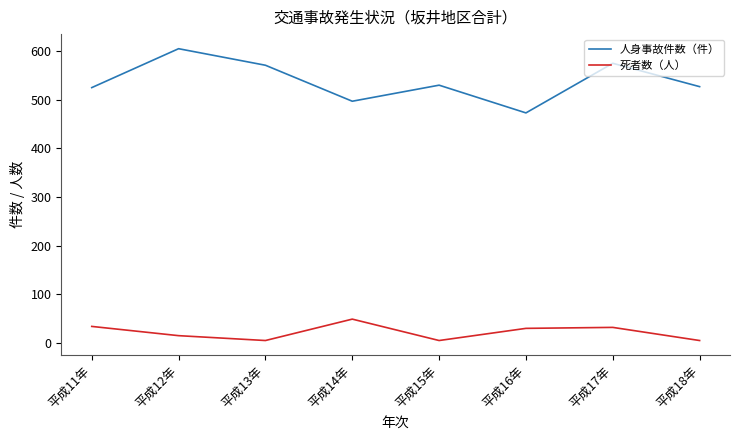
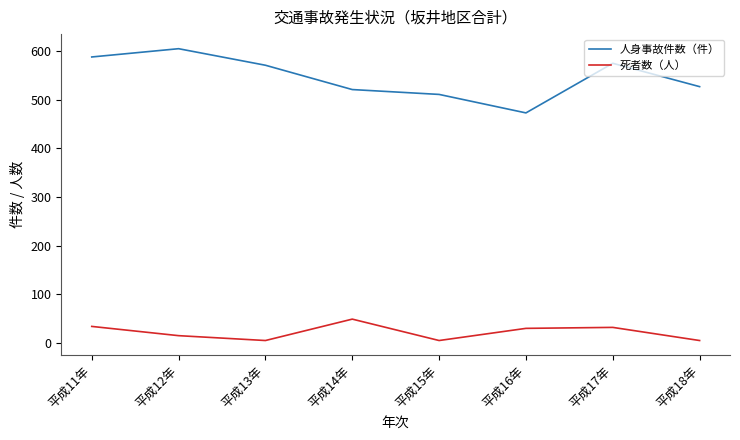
人身事故件数（件）, 平成11年: 530 -> 590
人身事故件数（件）, 平成14年: 500 -> 520
人身事故件数（件）, 平成15年: 530 -> 510
